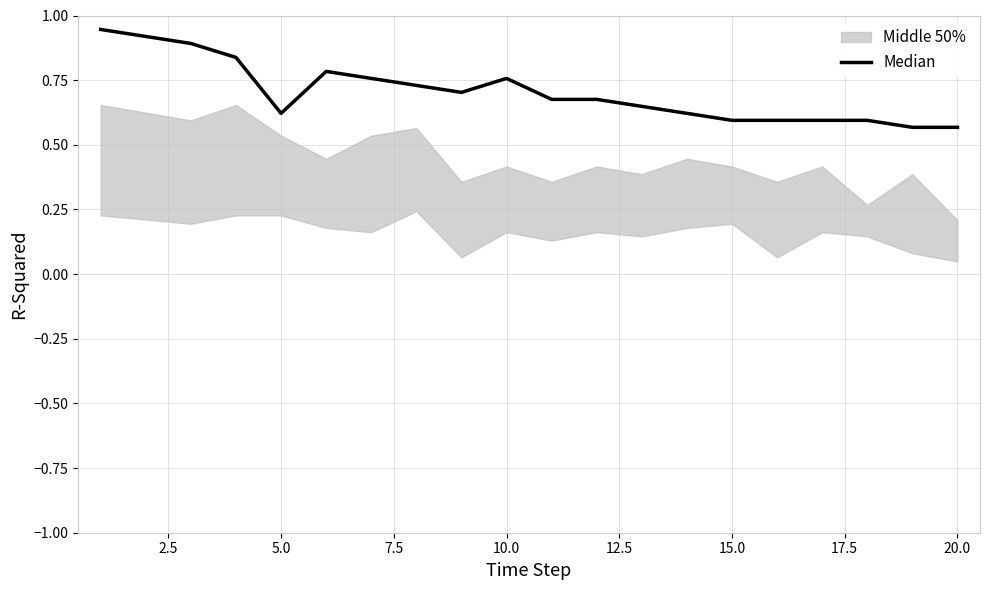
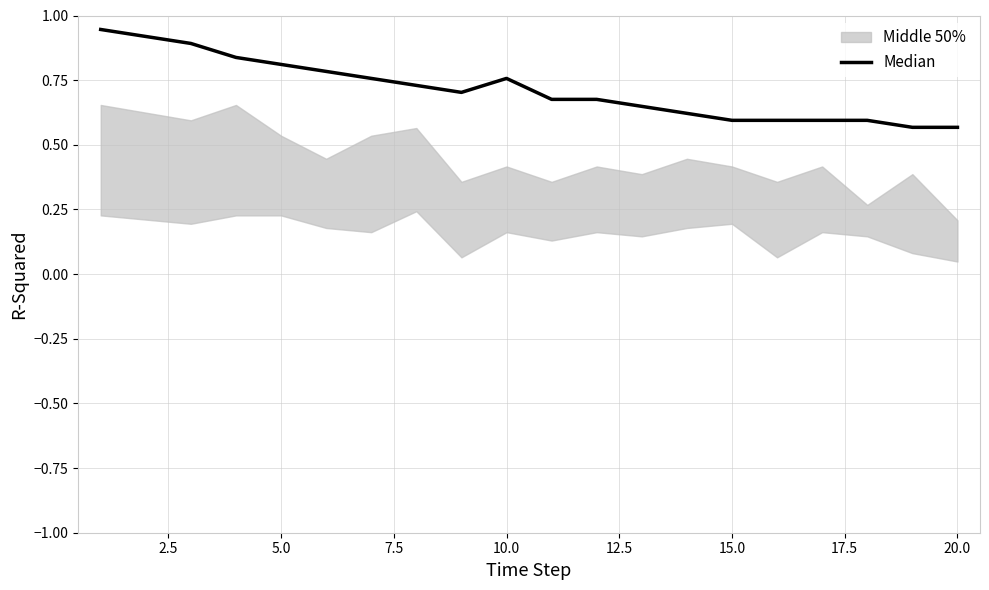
Median, 5.0: 0.62 -> 0.81
